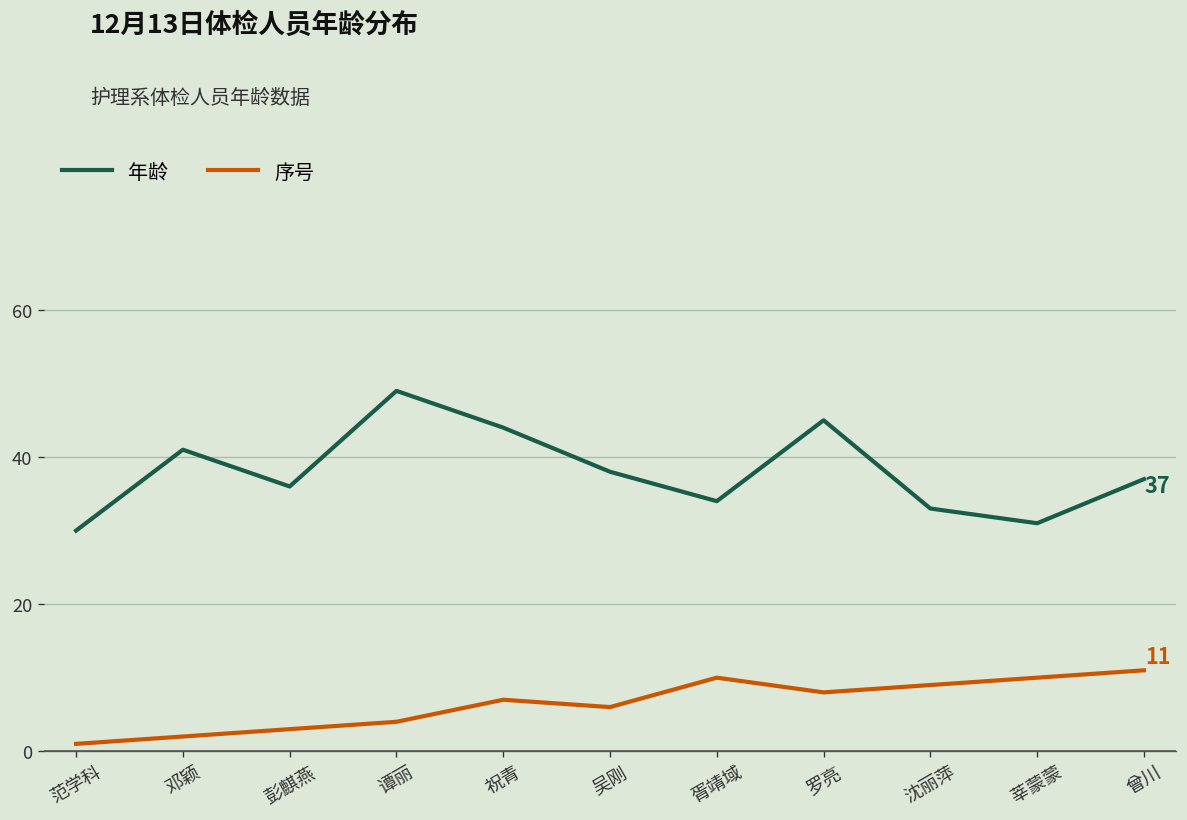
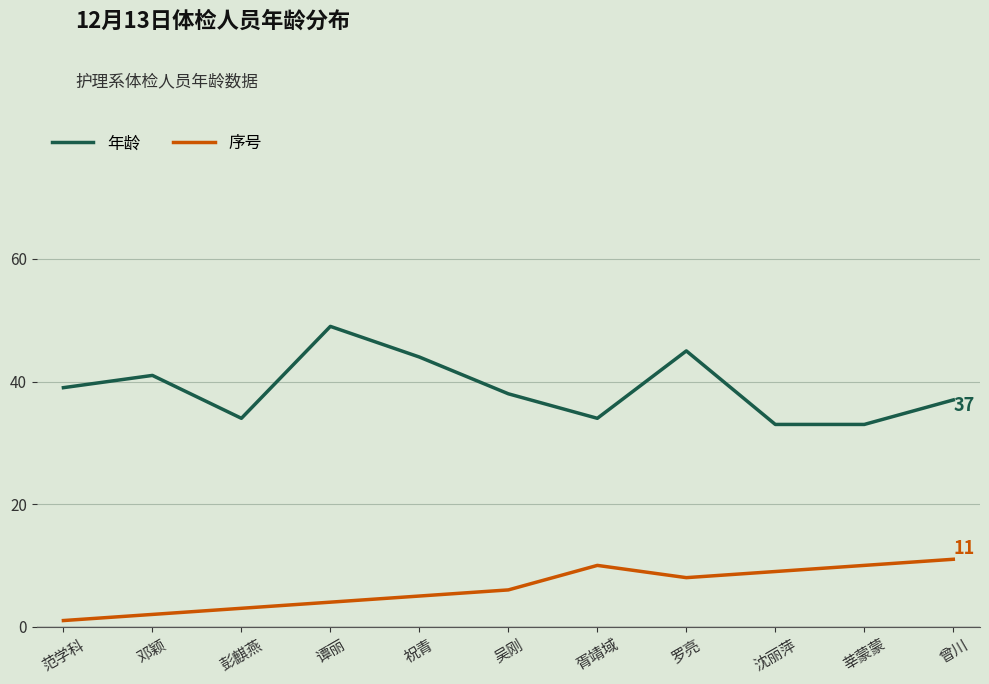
年龄, 范学科: 30 -> 39
年龄, 彭麒燕: 36 -> 34
序号, 祝青: 7 -> 5
年龄, 莘蒙蒙: 31 -> 33
